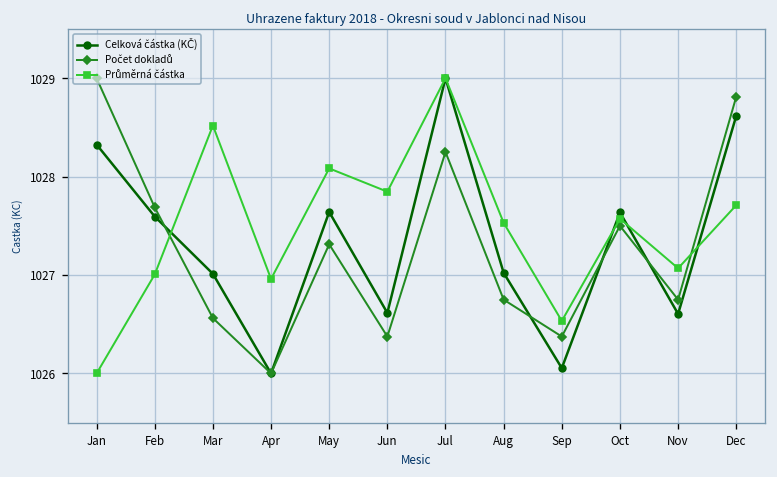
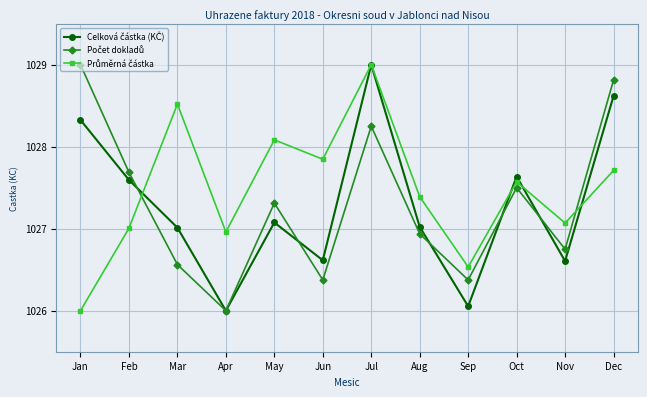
Celková částka (KČ), May: 1027.6 -> 1027.1
Počet dokladů, Aug: 1026.8 -> 1026.9
Průměrná částka, Aug: 1027.5 -> 1027.4
